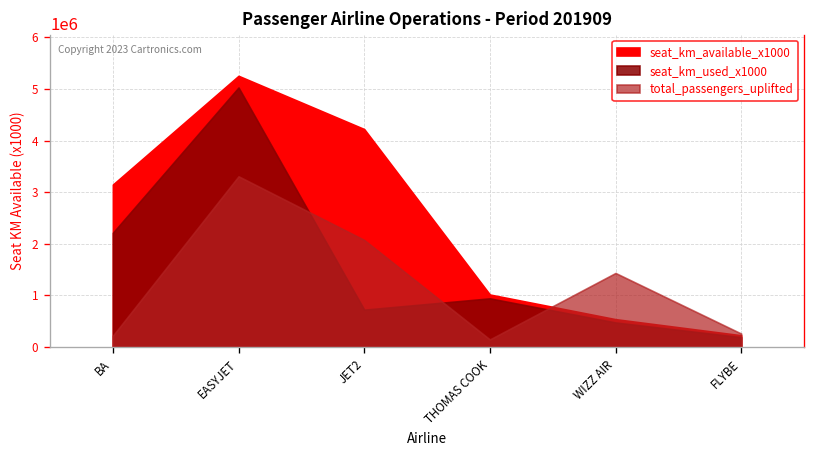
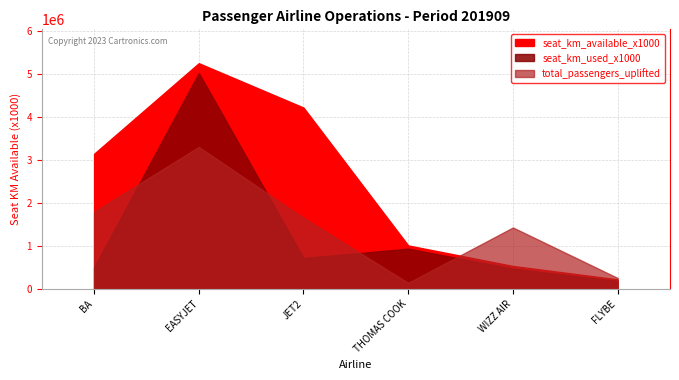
seat_km_used_x1000, BA: 2200000 -> 500000
total_passengers_uplifted, BA: 200000 -> 1800000
total_passengers_uplifted, JET2: 2100000 -> 1700000
